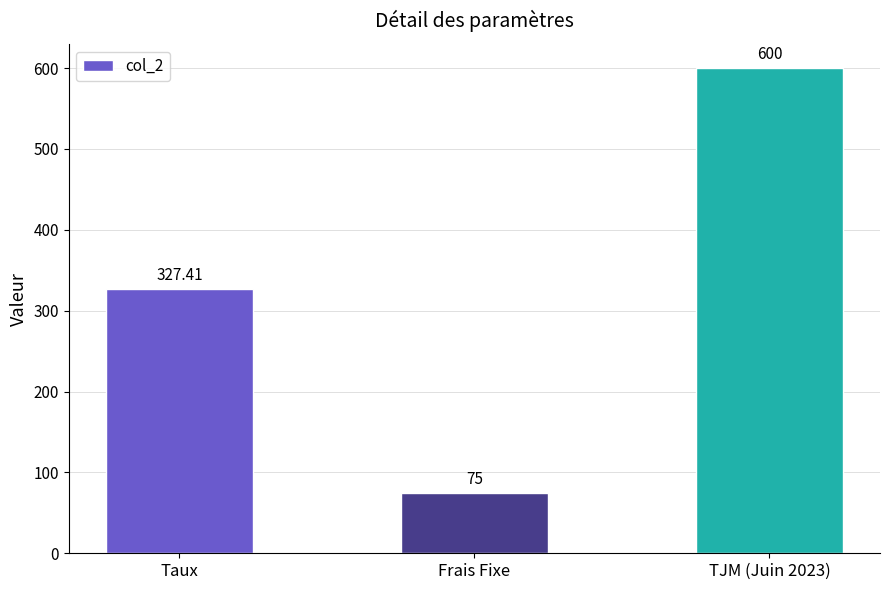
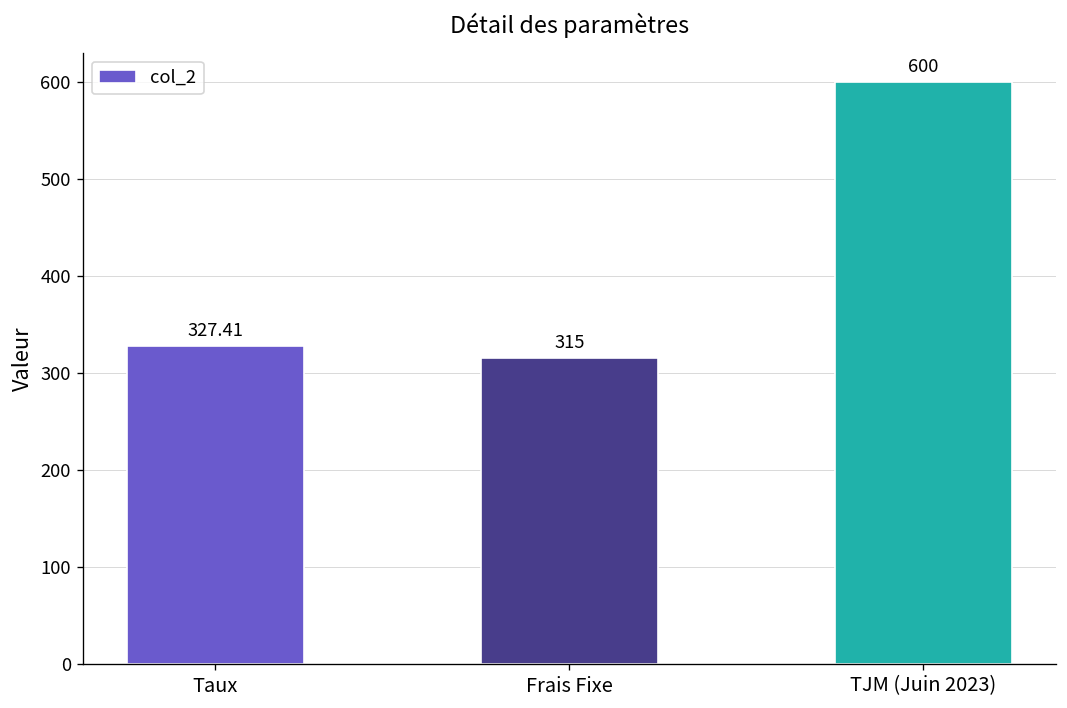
Frais Fixe: 75 -> 315
